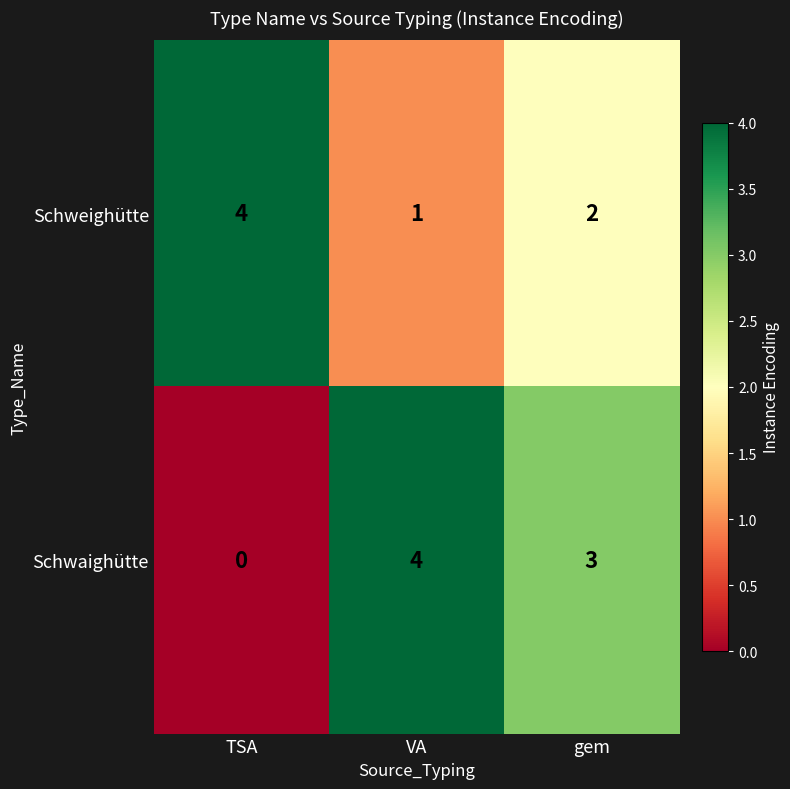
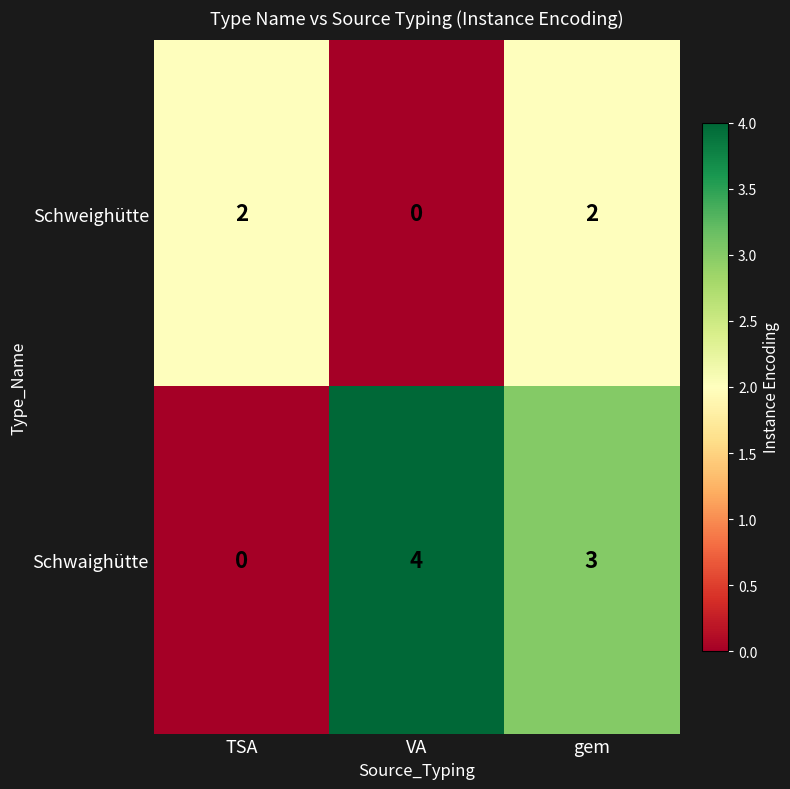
Schweighütte, TSA: 4 -> 2
Schweighütte, VA: 1 -> 0
